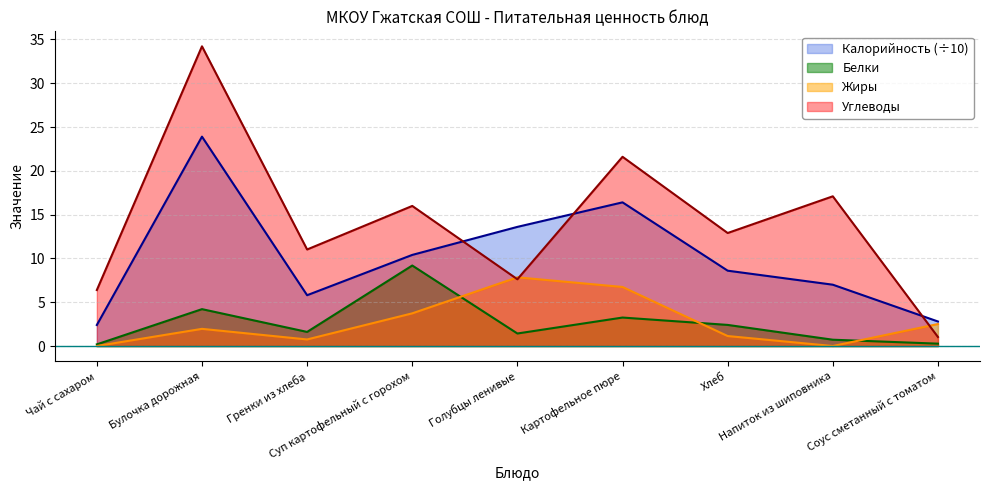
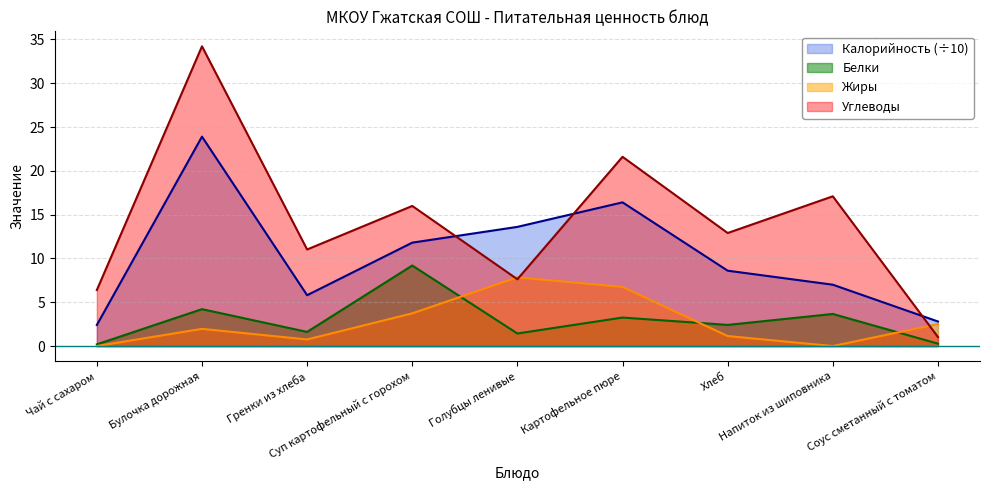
Калорийность (÷10), Суп картофельный с горохом: 10 -> 12
Белки, Напиток из шиповника: 1 -> 4
